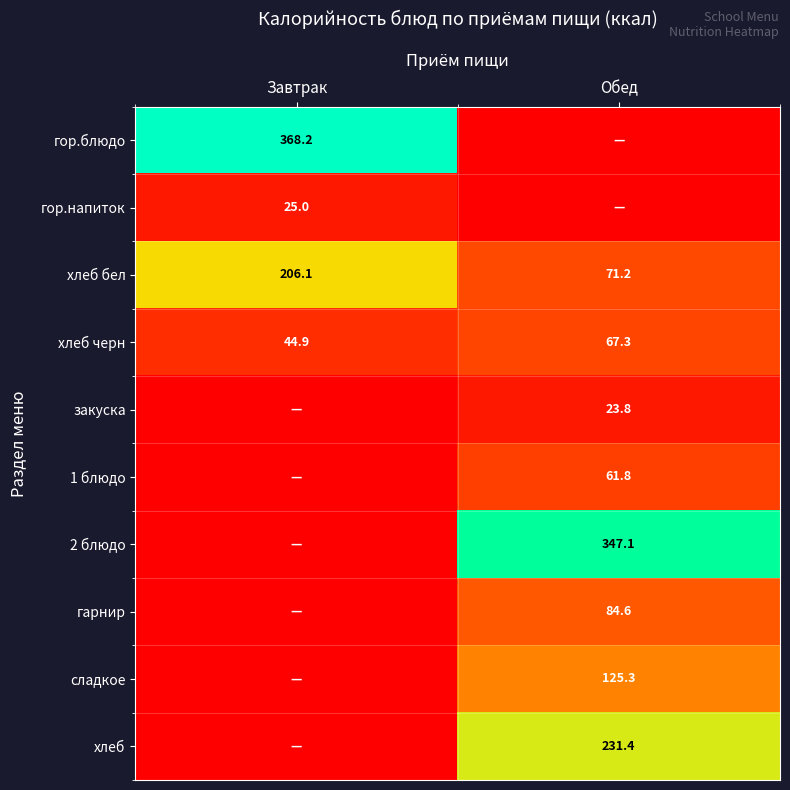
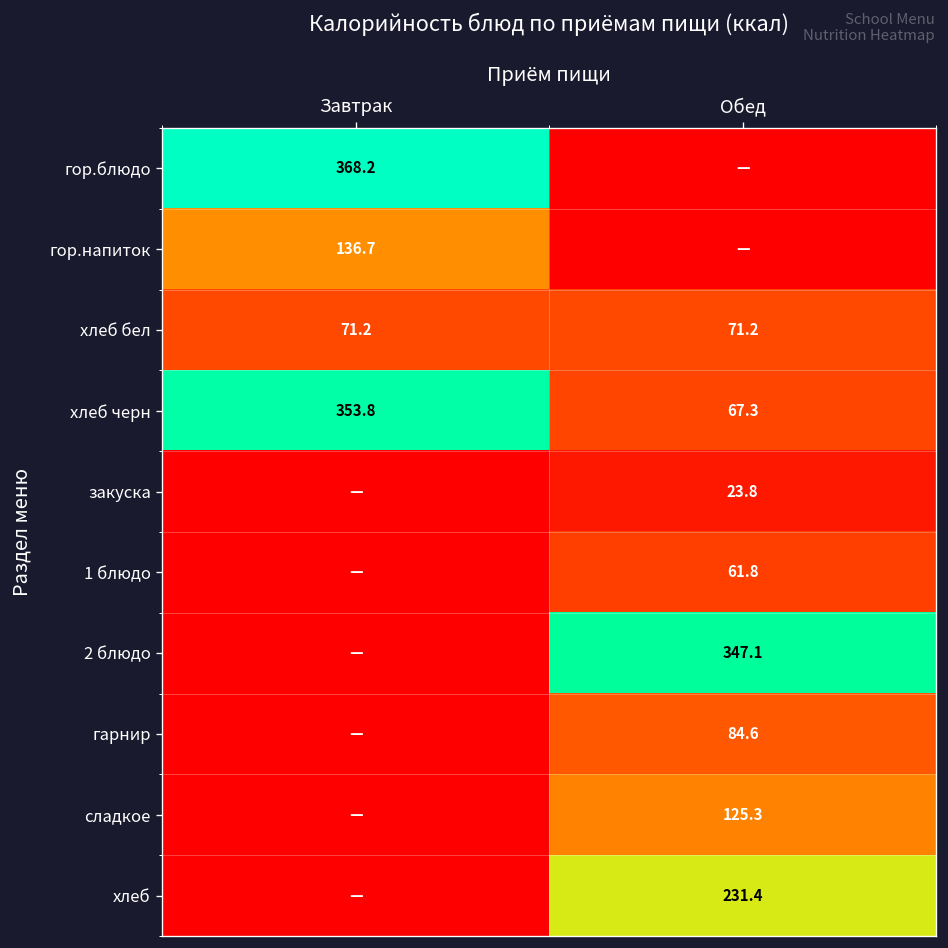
гор.напиток, Завтрак: 25.0 -> 136.7
хлеб бел, Завтрак: 206.1 -> 71.2
хлеб черн, Завтрак: 44.9 -> 353.8
